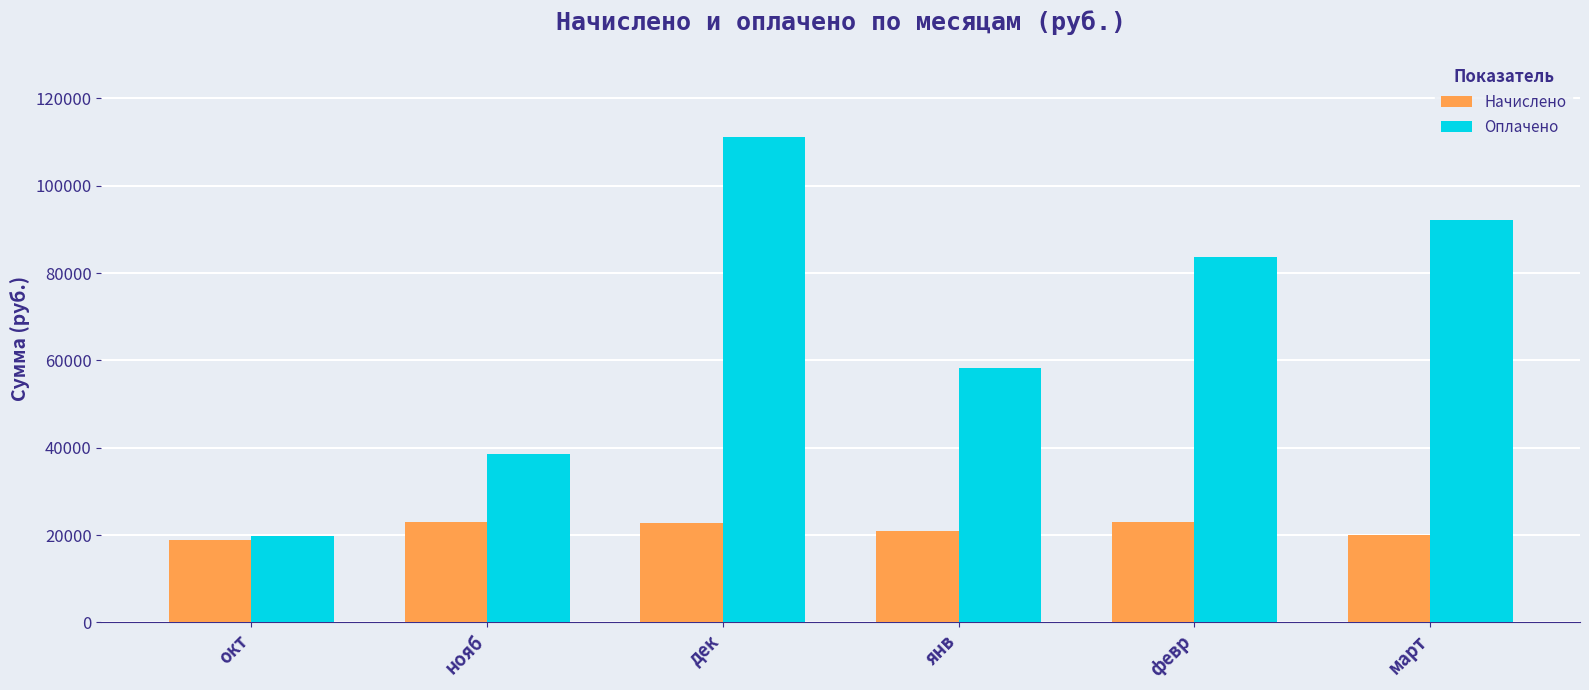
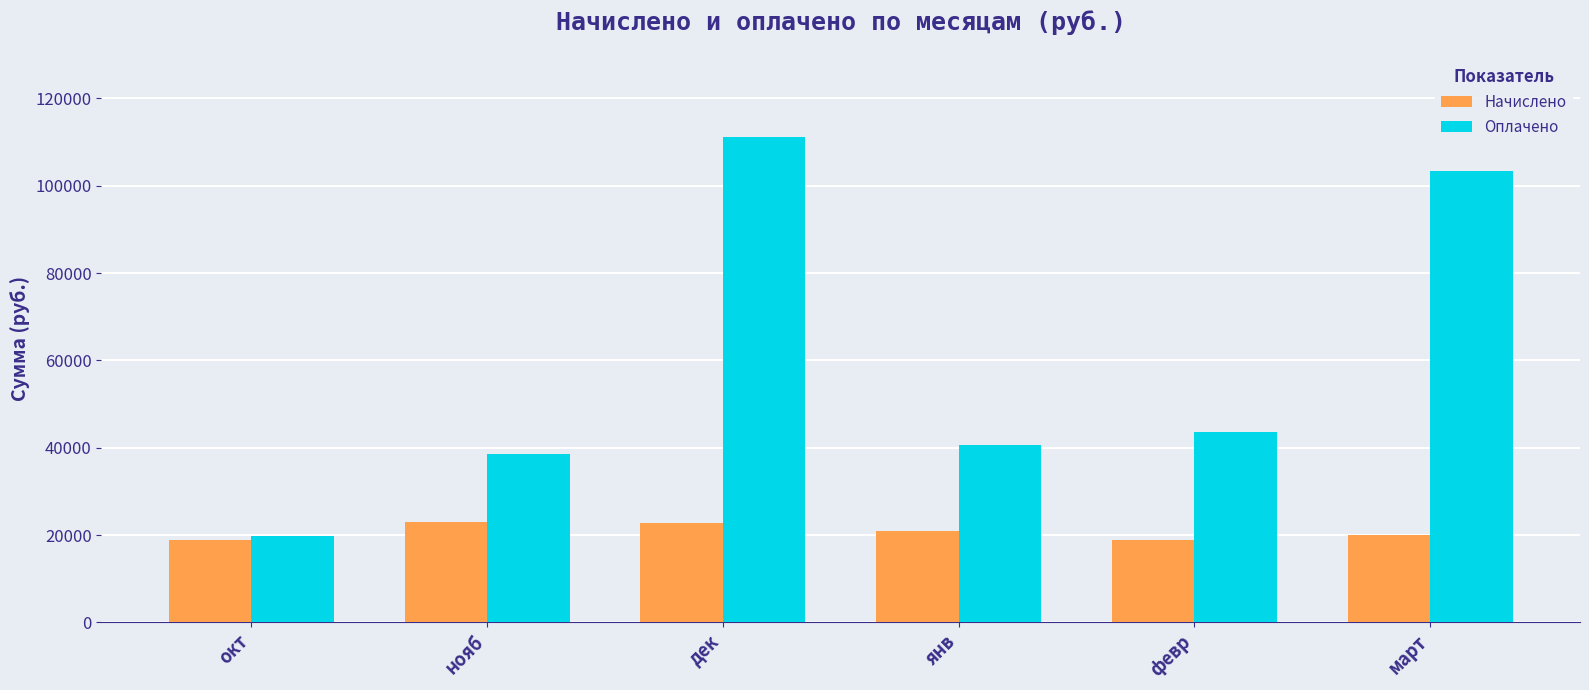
Оплачено, янв: 58000 -> 41000
Начислено, февр: 23000 -> 19000
Оплачено, февр: 84000 -> 44000
Оплачено, март: 92000 -> 103000
